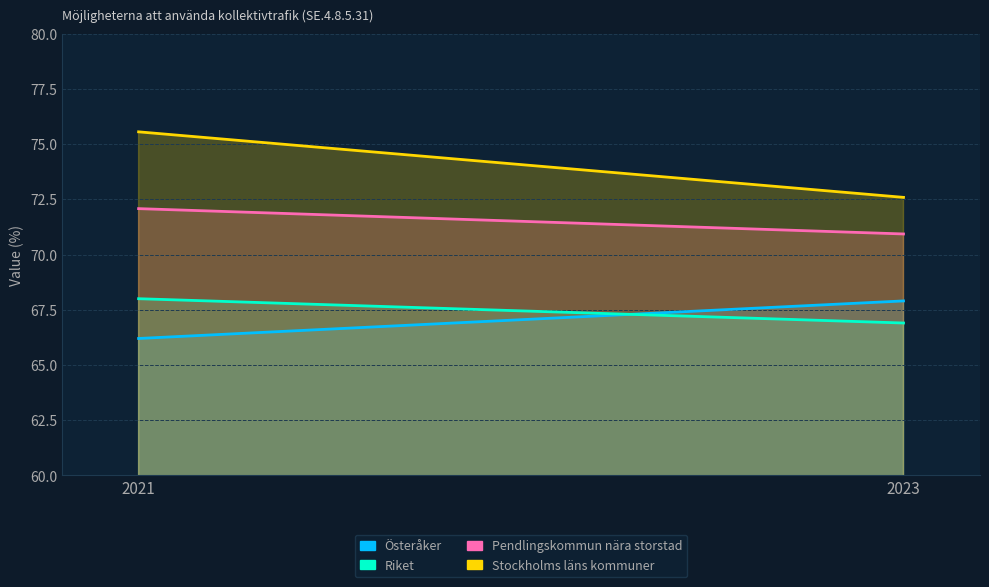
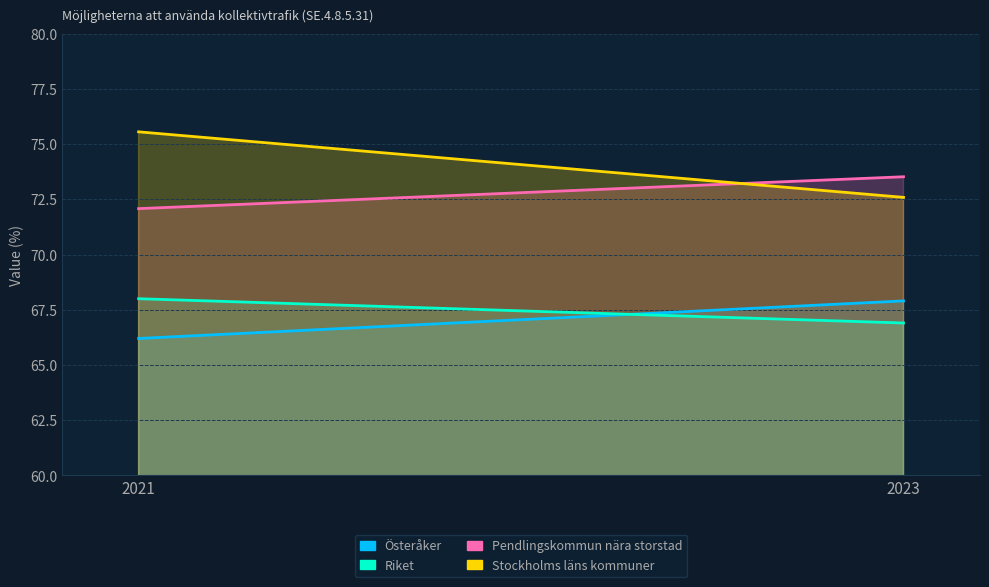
Pendlingskommun nära storstad, 2023: 70.9 -> 73.5
